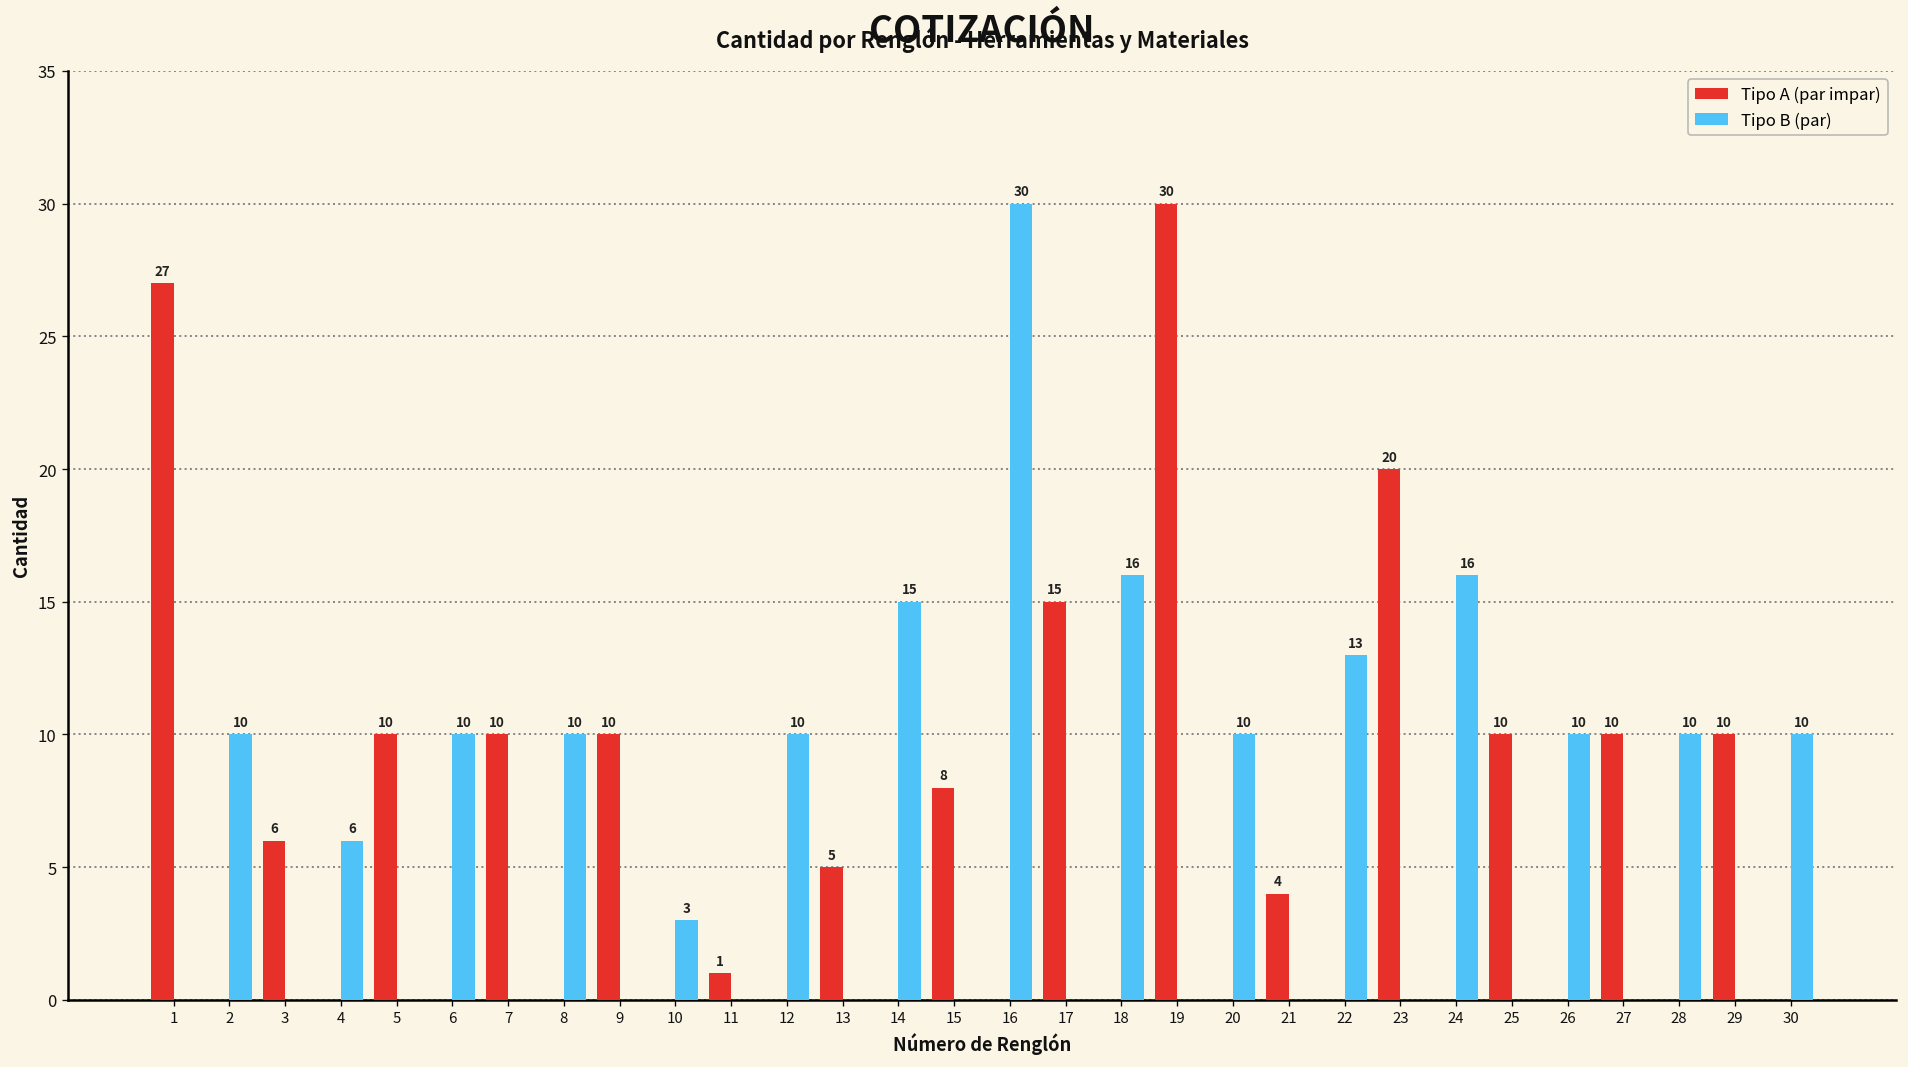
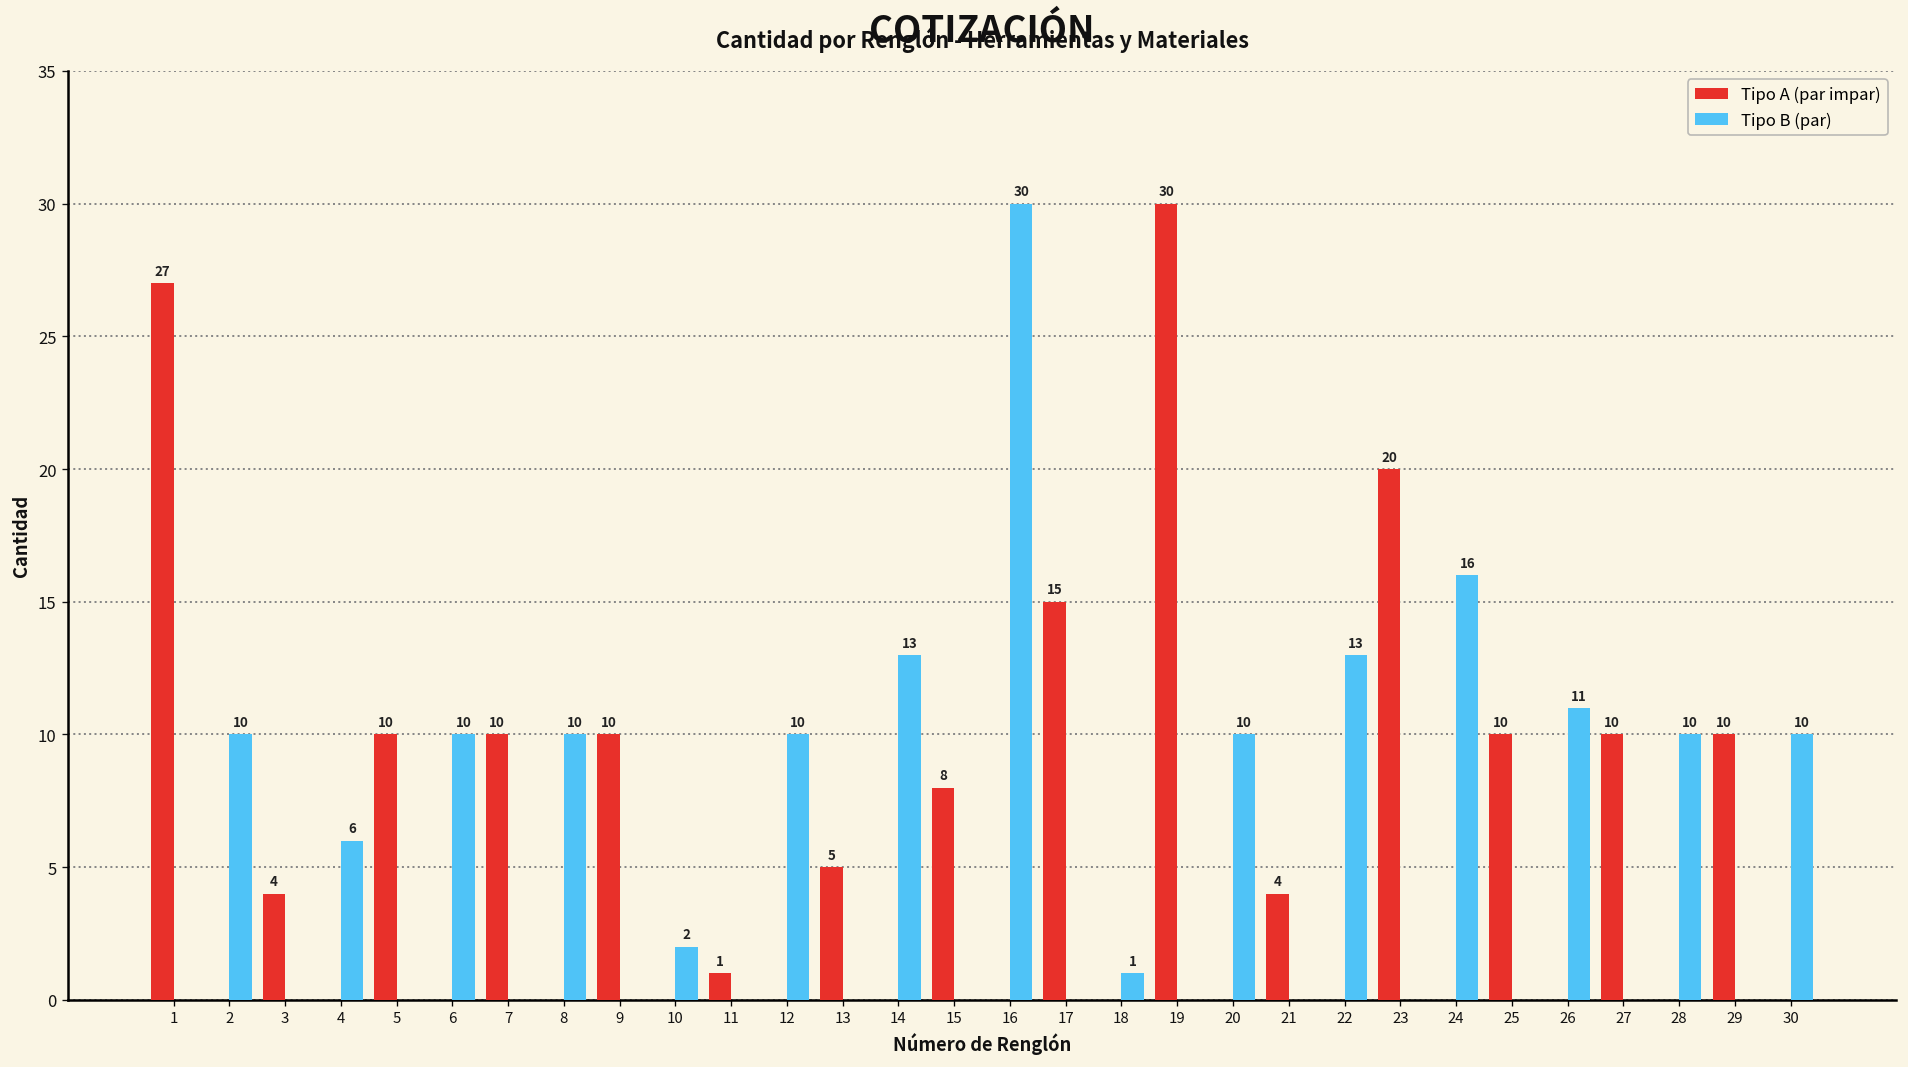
Tipo A (par impar), 3: 6 -> 4
Tipo B (par), 10: 3 -> 2
Tipo B (par), 14: 15 -> 13
Tipo B (par), 18: 16 -> 1
Tipo B (par), 26: 10 -> 11
